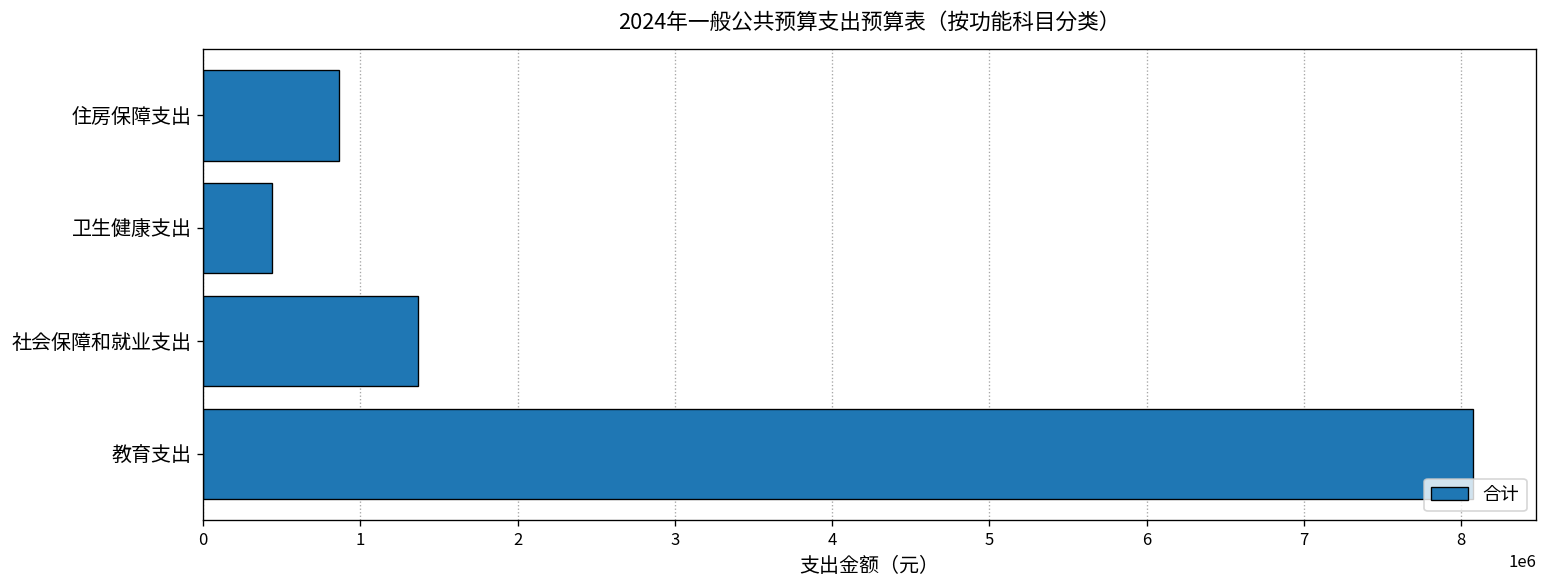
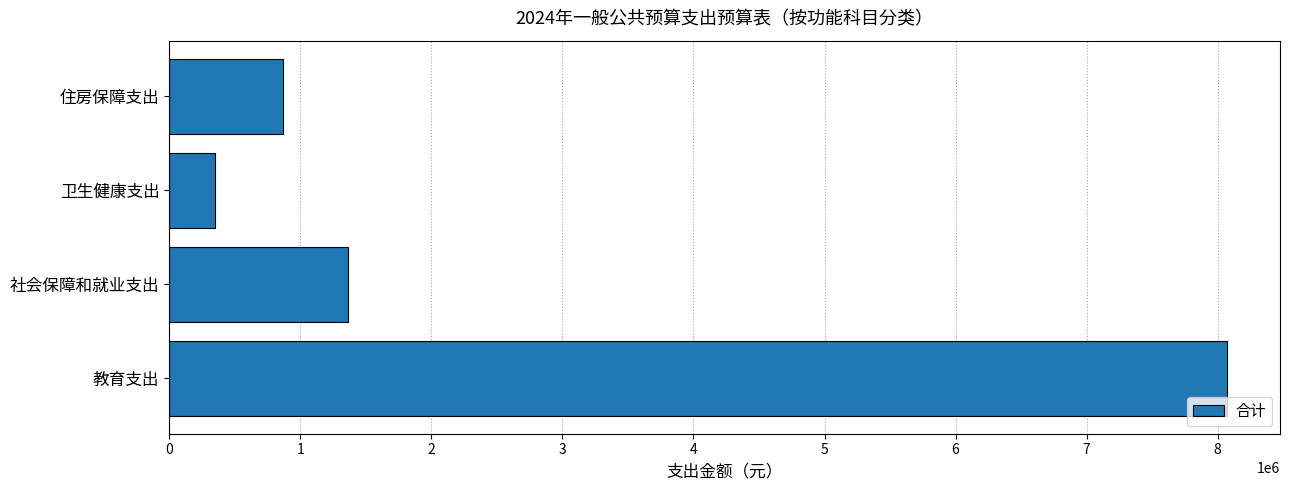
卫生健康支出: 440000 -> 350000
